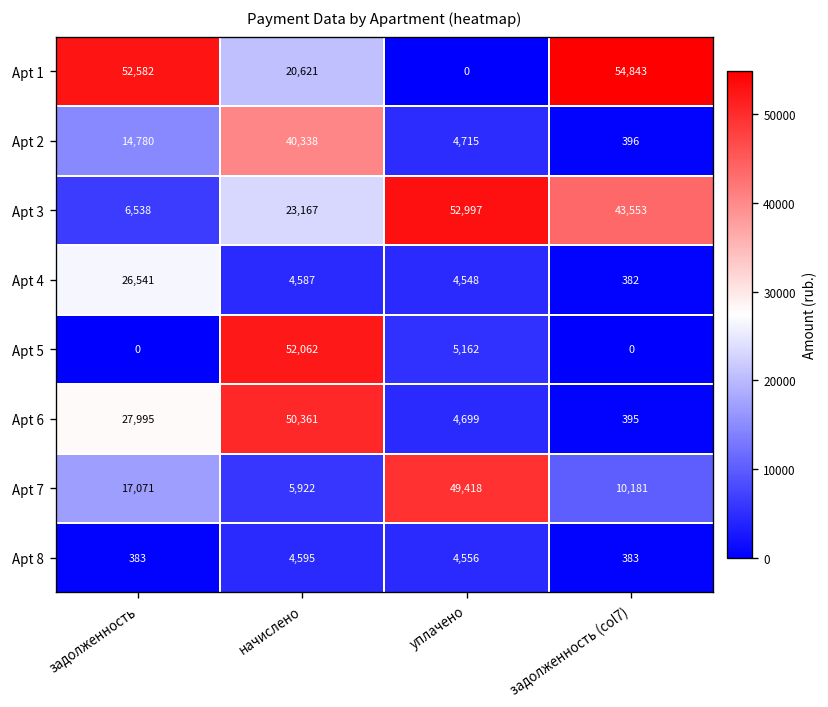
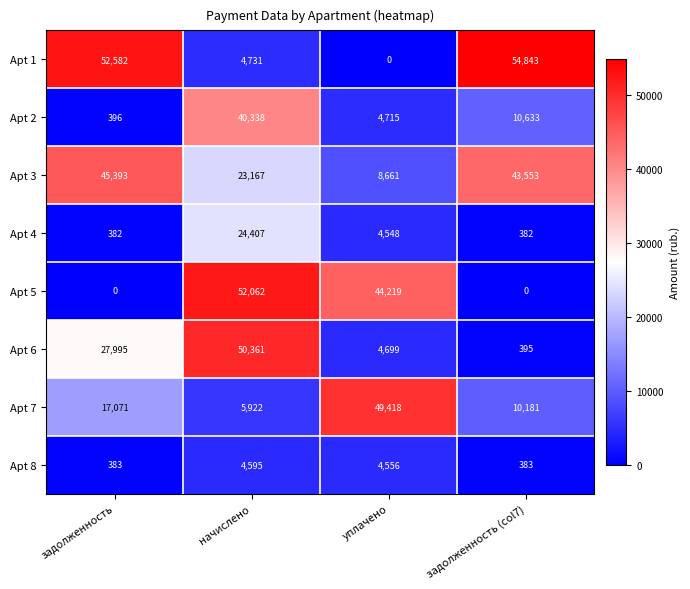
Apt 1, начислено: 20,621 -> 4,731
Apt 2, задолженность: 14,780 -> 396
Apt 2, задолженность (col7): 396 -> 10,633
Apt 3, задолженность: 6,538 -> 45,393
Apt 3, уплачено: 52,997 -> 8,661
Apt 4, задолженность: 26,541 -> 382
Apt 4, начислено: 4,587 -> 24,407
Apt 5, уплачено: 5,162 -> 44,219
